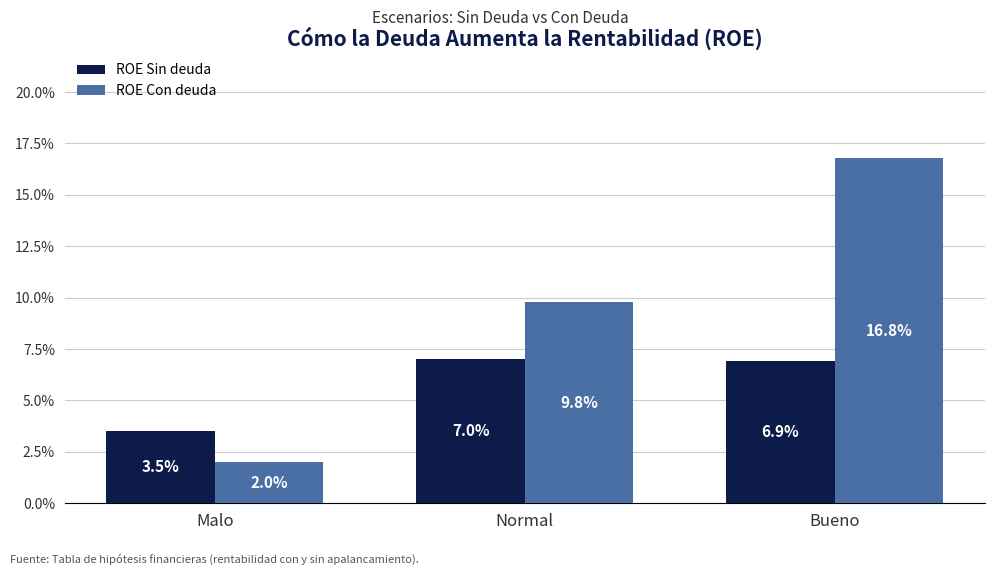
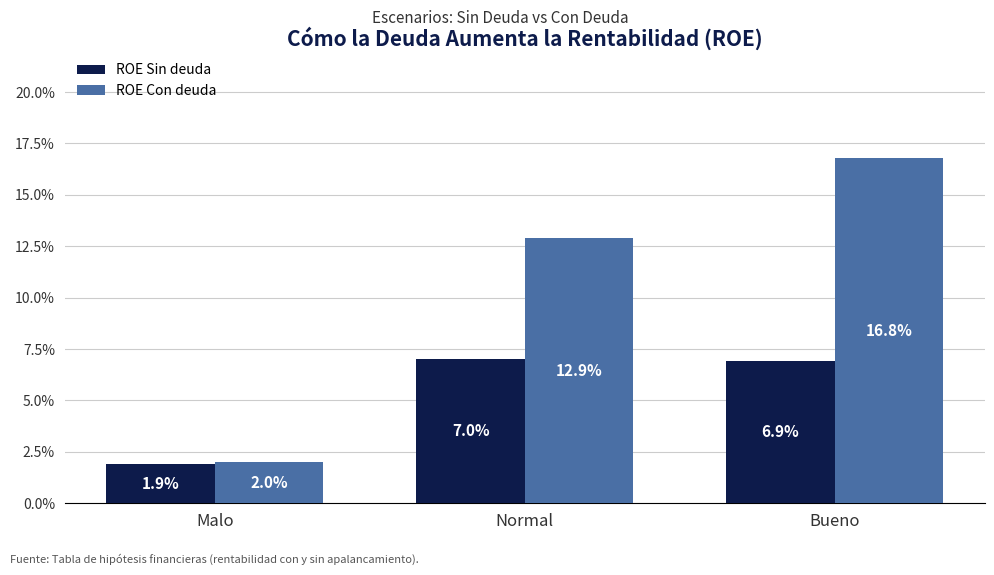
ROE Sin deuda, Malo: 3.5% -> 1.9%
ROE Con deuda, Normal: 9.8% -> 12.9%
